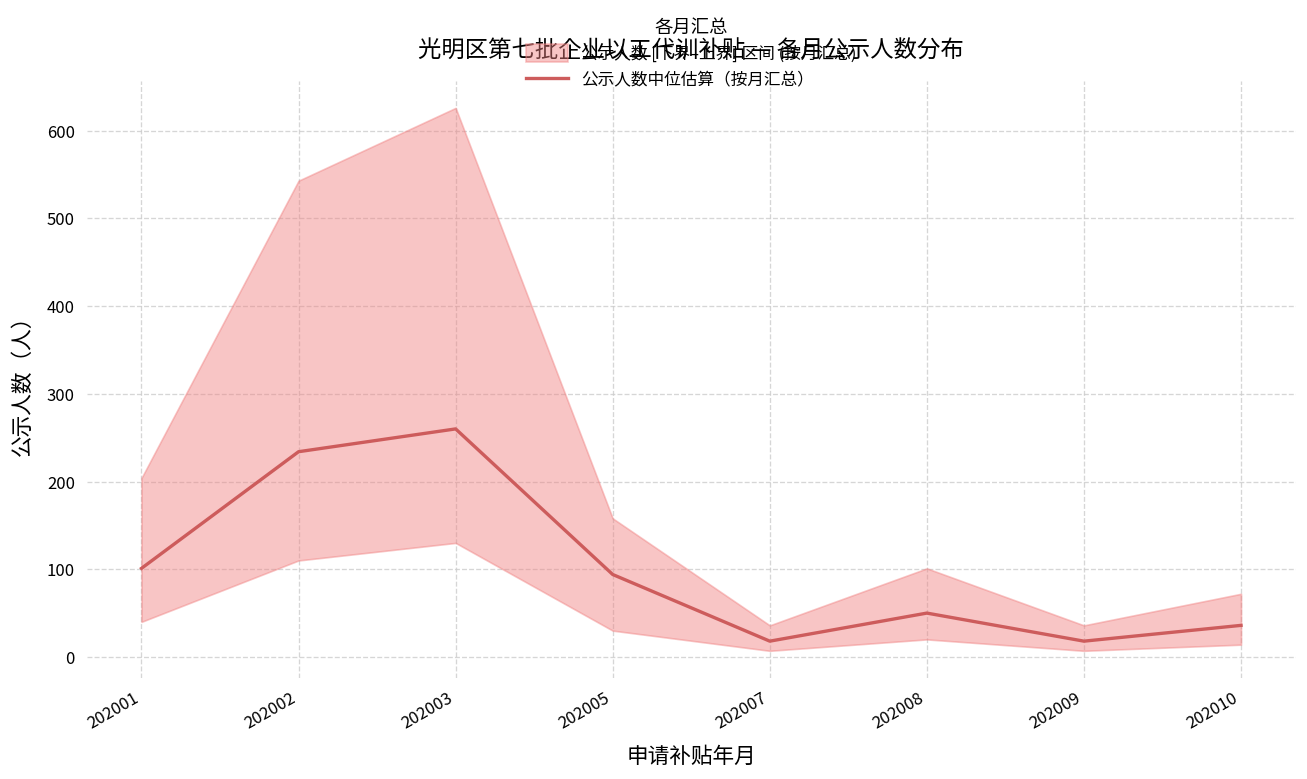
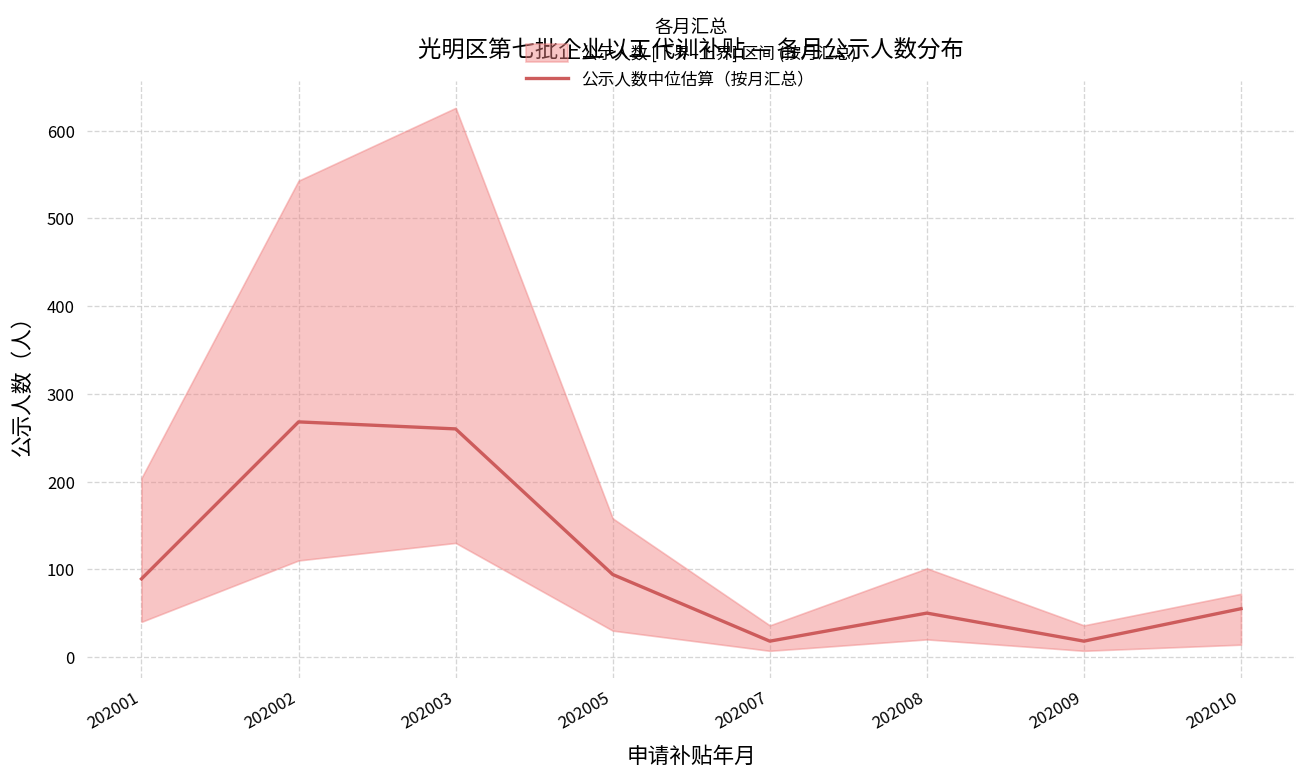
公示人数中位估算（按月汇总）, 202001: 100 -> 90
公示人数中位估算（按月汇总）, 202002: 230 -> 270
公示人数中位估算（按月汇总）, 202010: 40 -> 60
